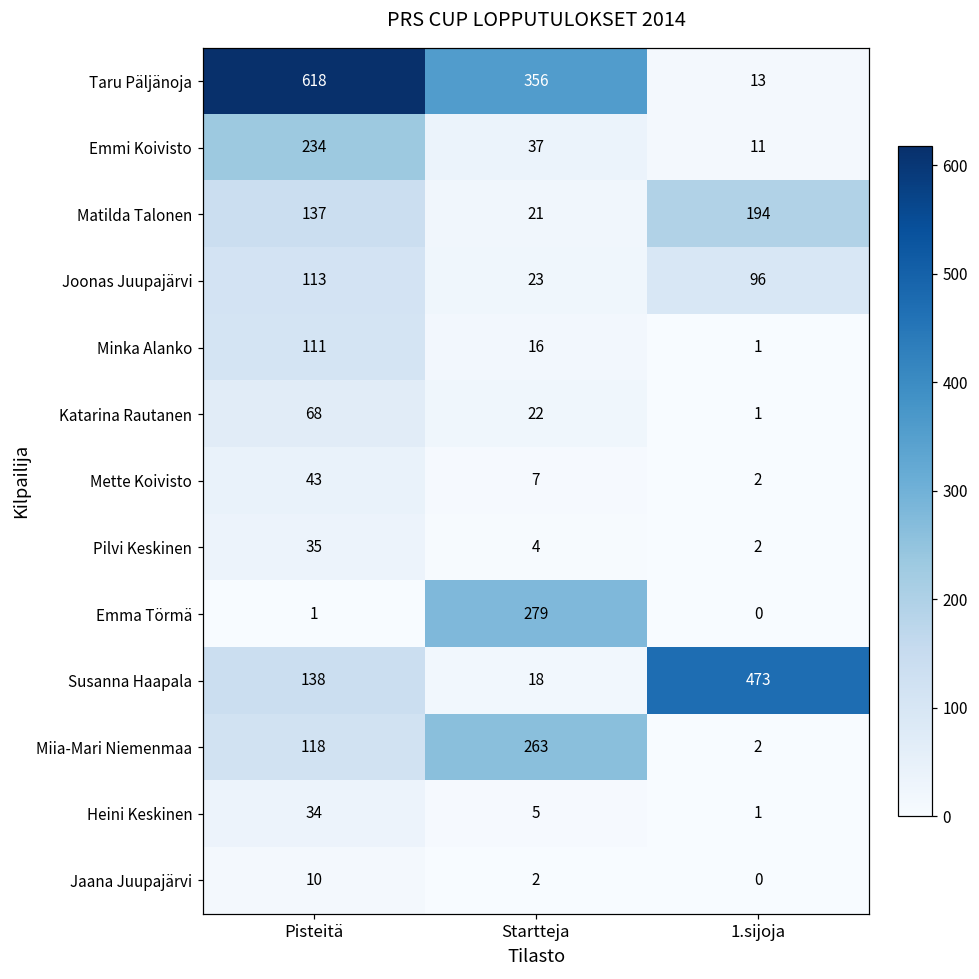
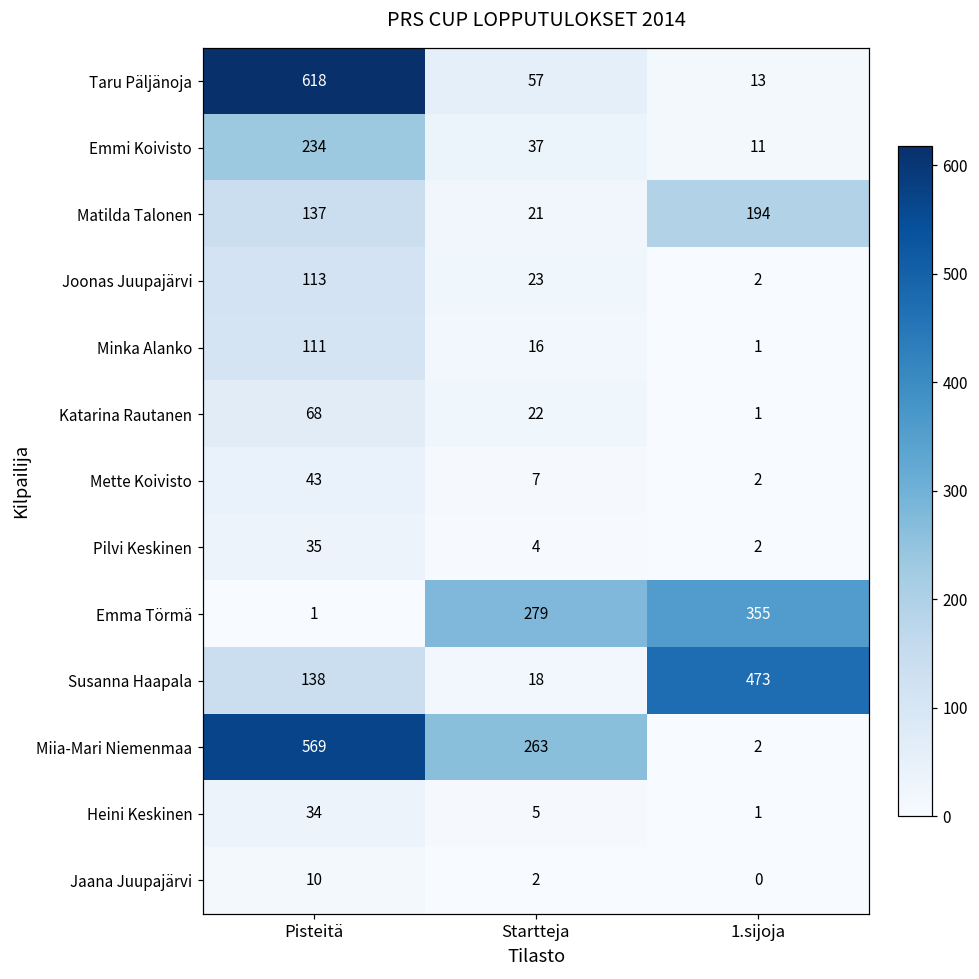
Taru Päljänoja, Startteja: 356 -> 57
Joonas Juupajärvi, 1.sijoja: 96 -> 2
Emma Törmä, 1.sijoja: 0 -> 355
Miia-Mari Niemenmaa, Pisteitä: 118 -> 569
